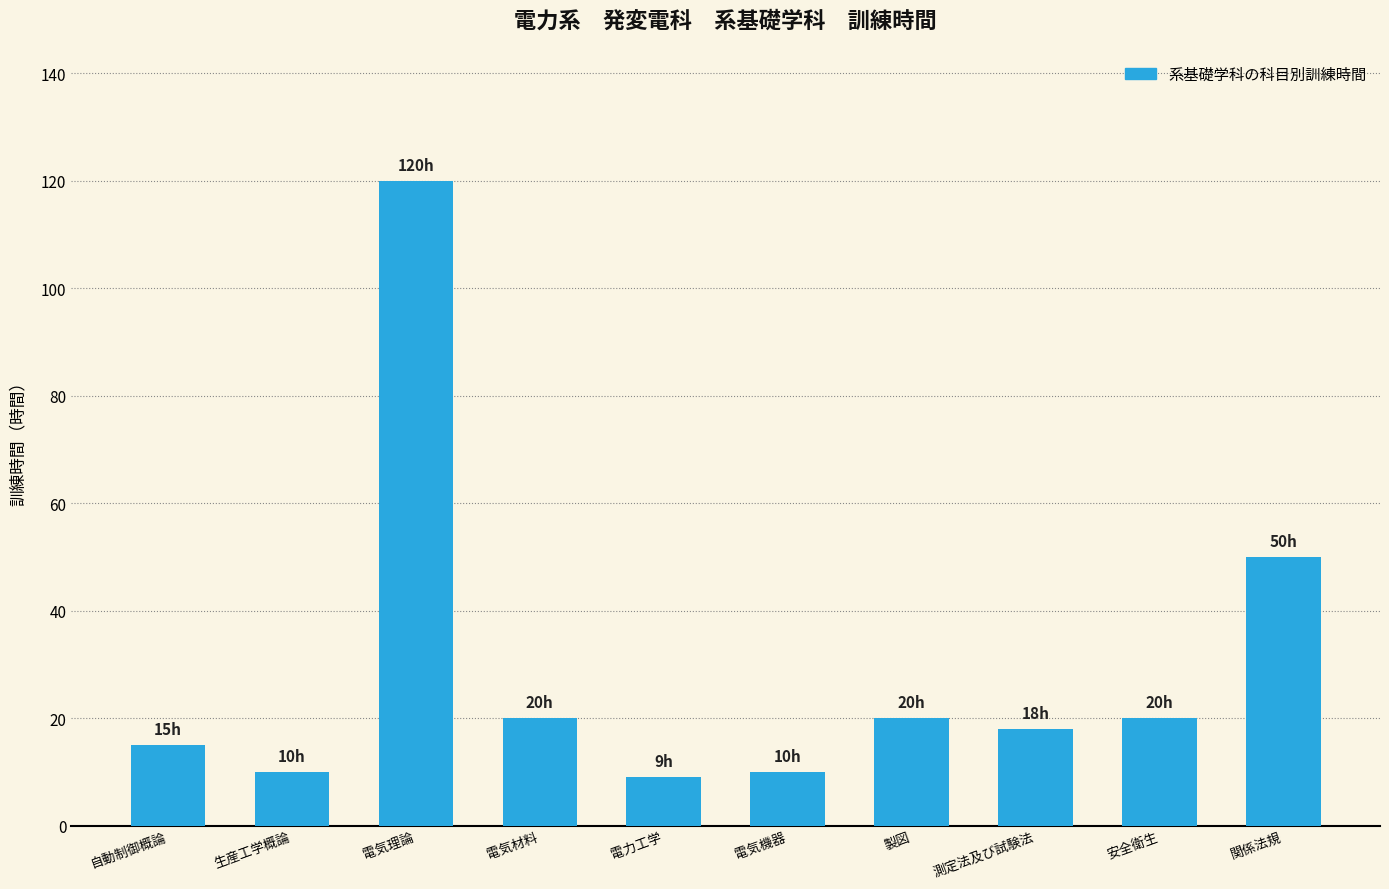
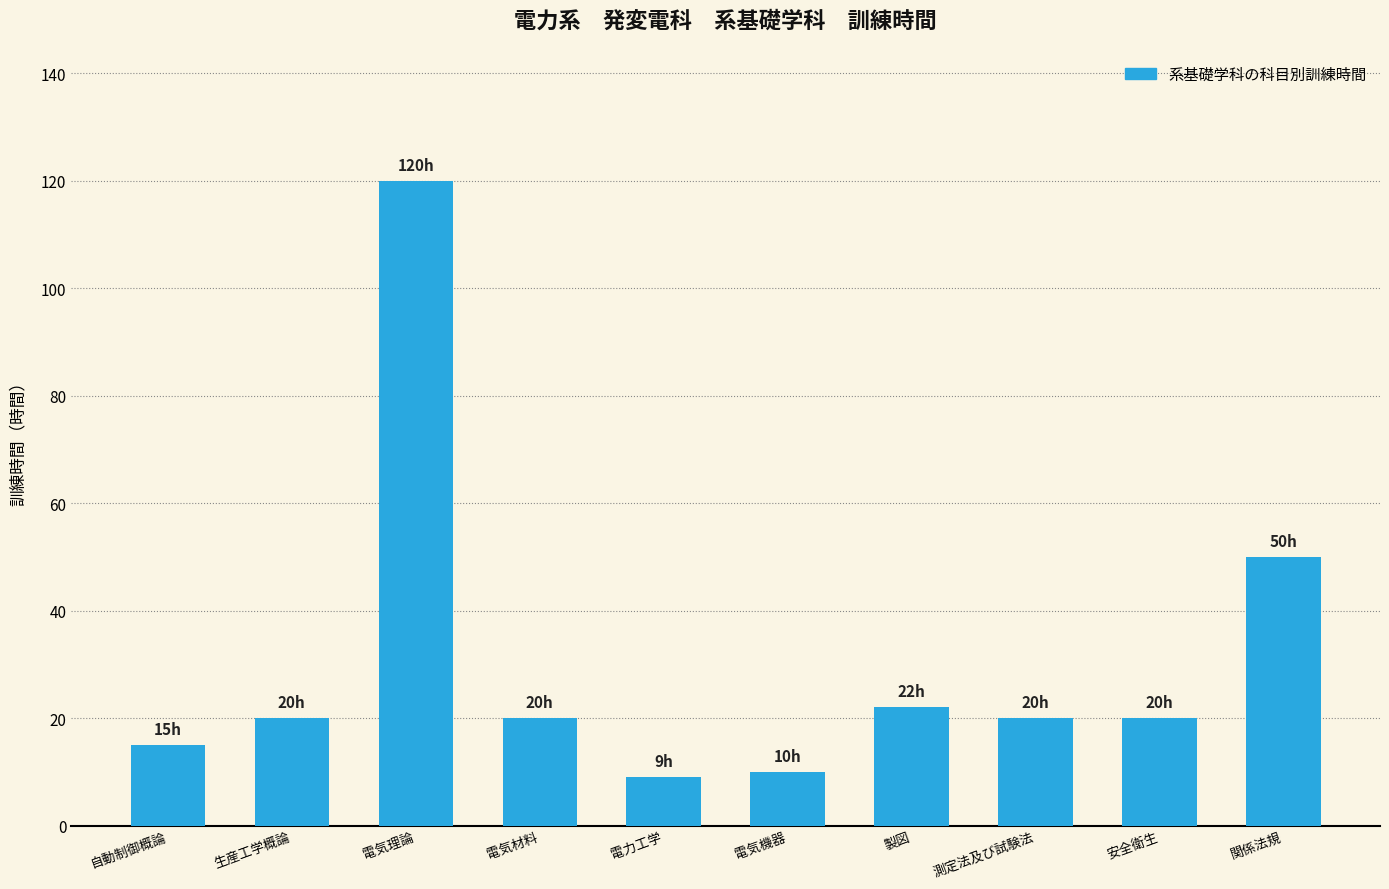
生産工学概論: 10h -> 20h
製図: 20h -> 22h
測定法及び試験法: 18h -> 20h
